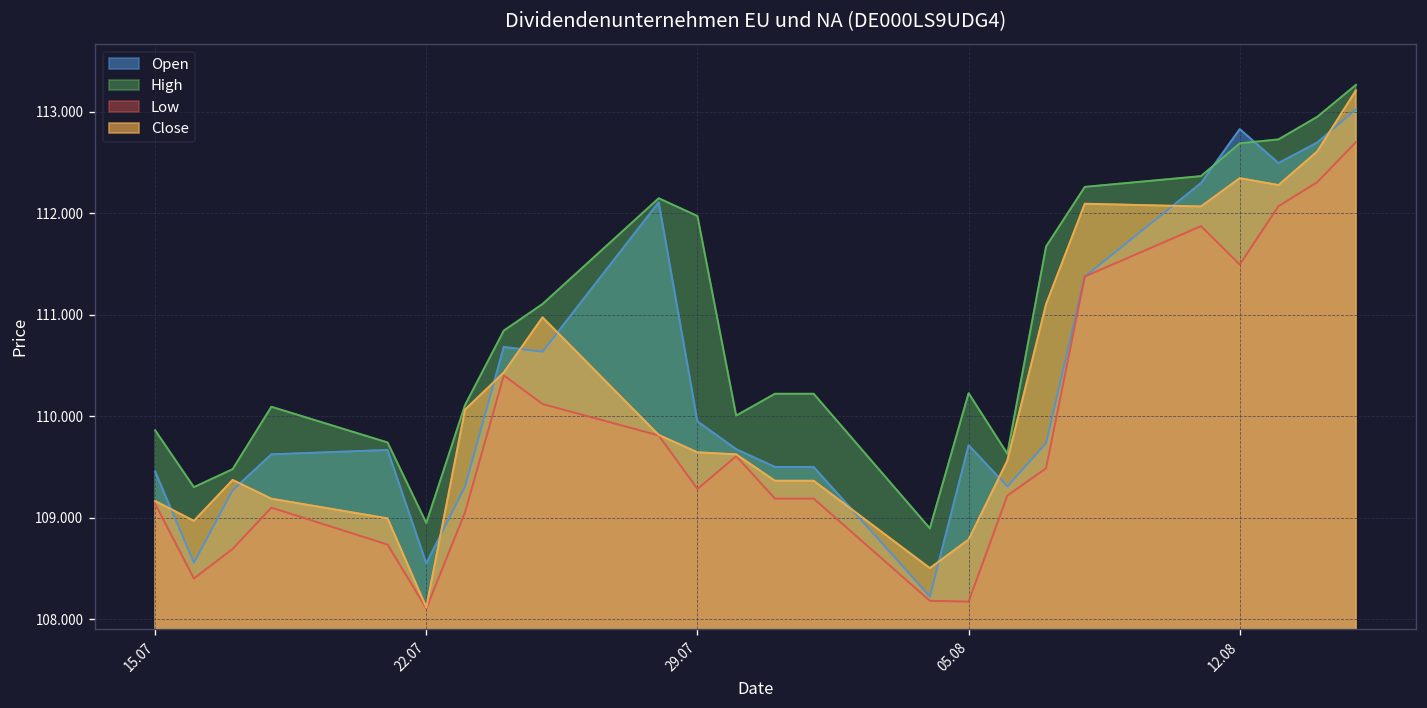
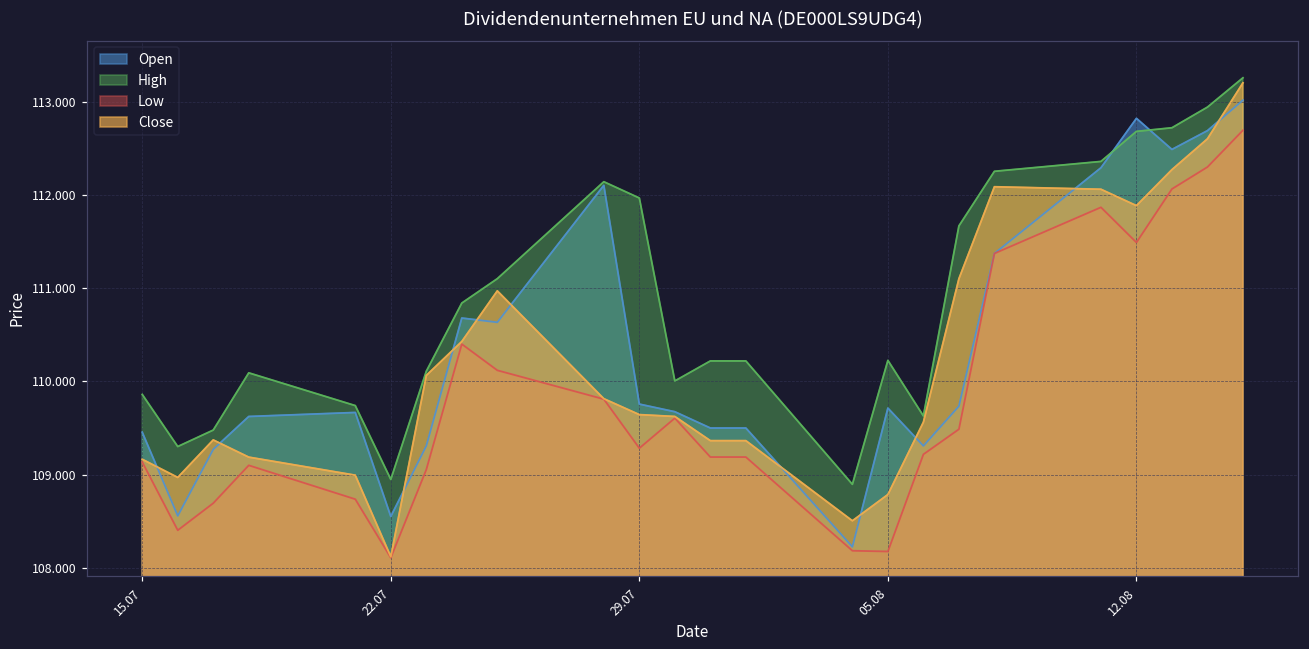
Open, 29.07: 109.9 -> 109.8
Close, 12.08: 112.3 -> 111.9
